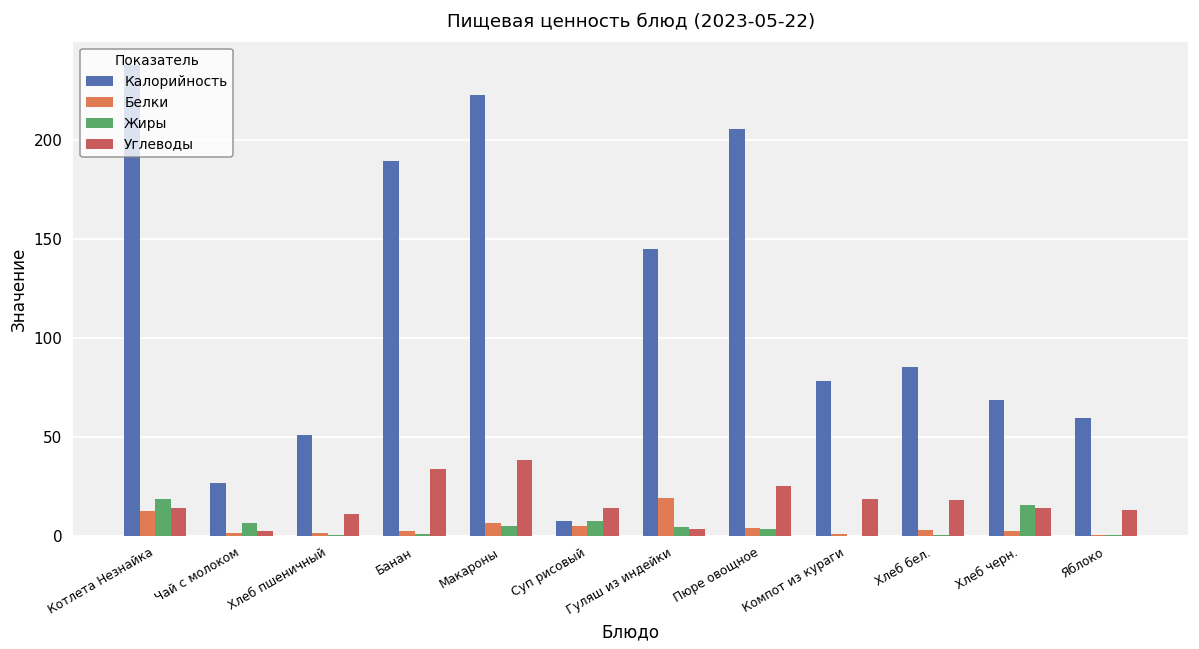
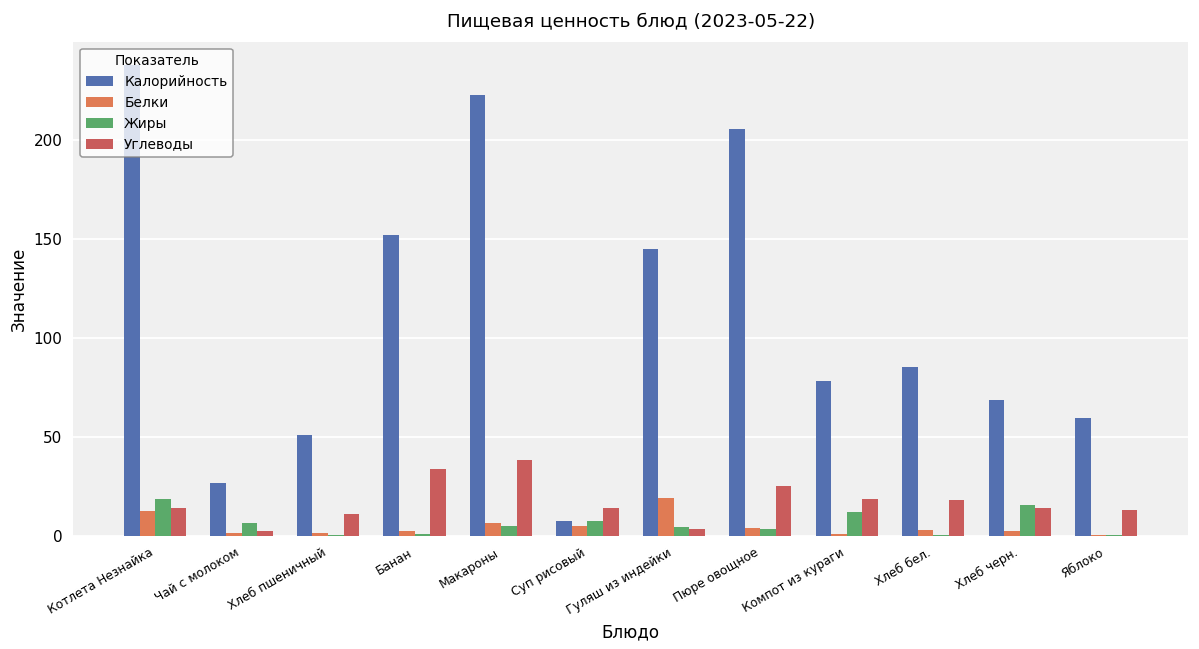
Калорийность, Банан: 190 -> 152
Жиры, Компот из кураги: 0 -> 12
